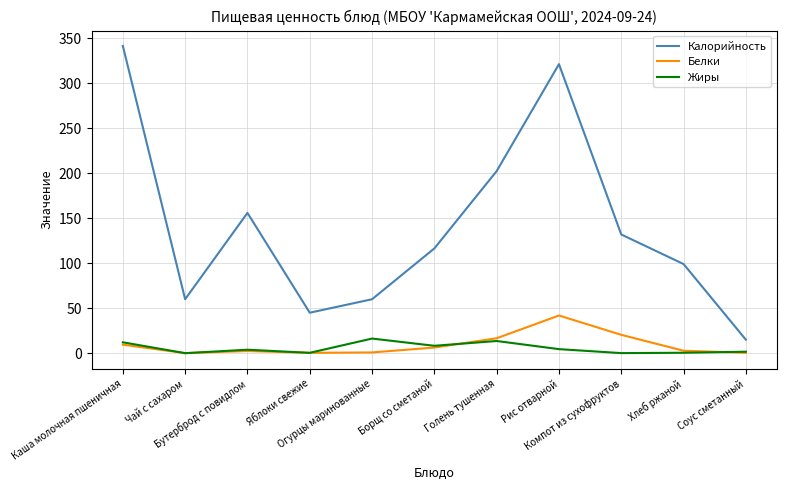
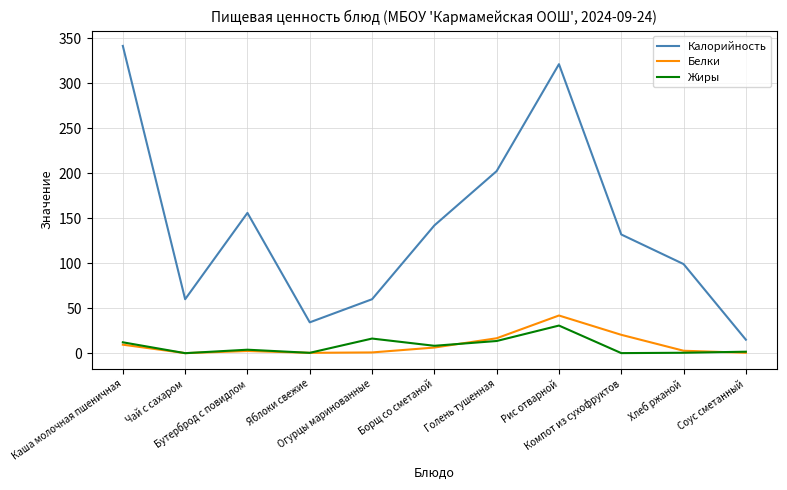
Калорийность, Яблоки свежие: 50 -> 30
Калорийность, Борщ со сметаной: 120 -> 140
Жиры, Рис отварной: 0 -> 30
